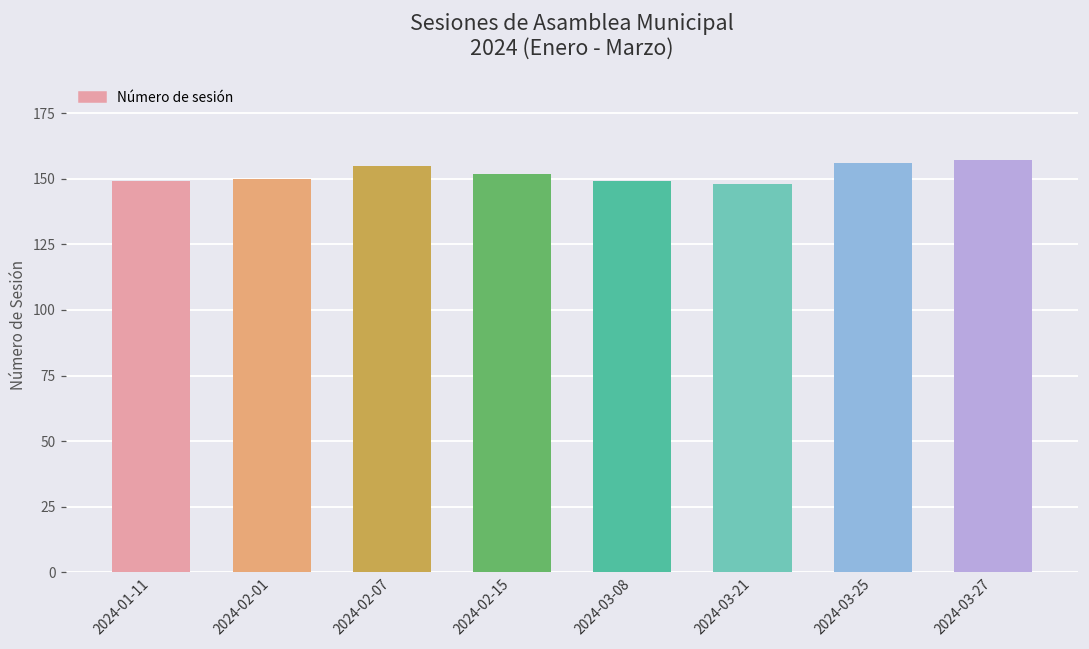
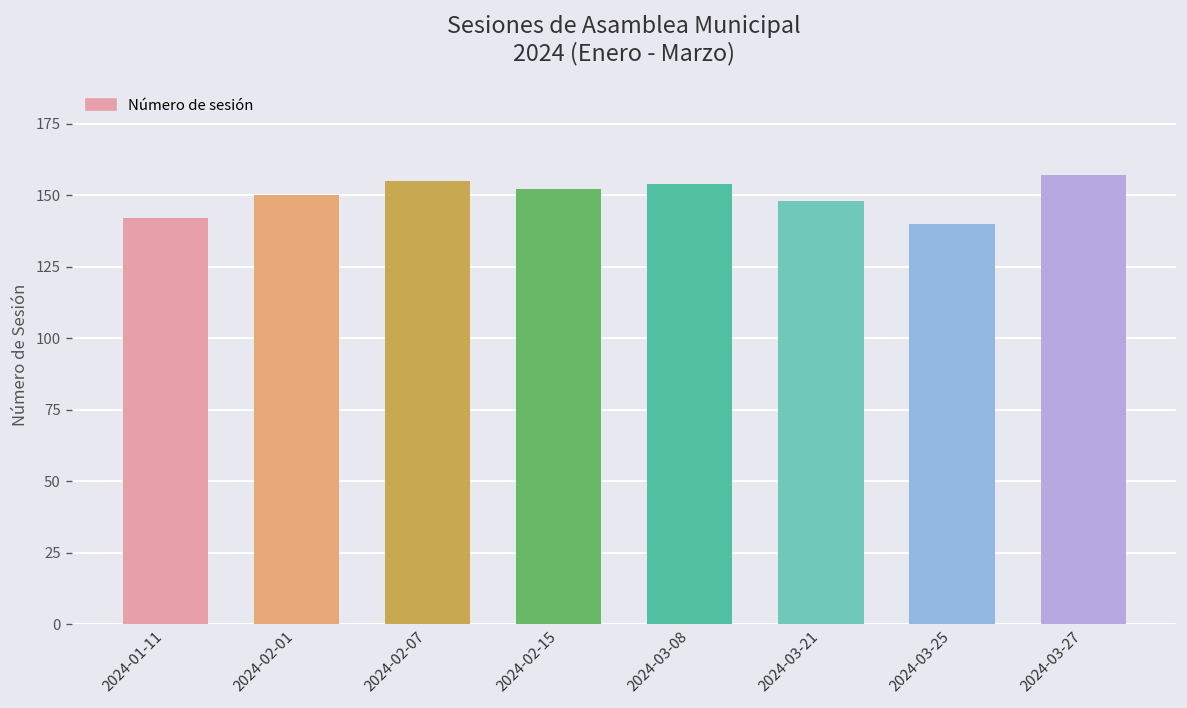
2024-01-11: 149 -> 142
2024-03-08: 149 -> 154
2024-03-25: 156 -> 140
